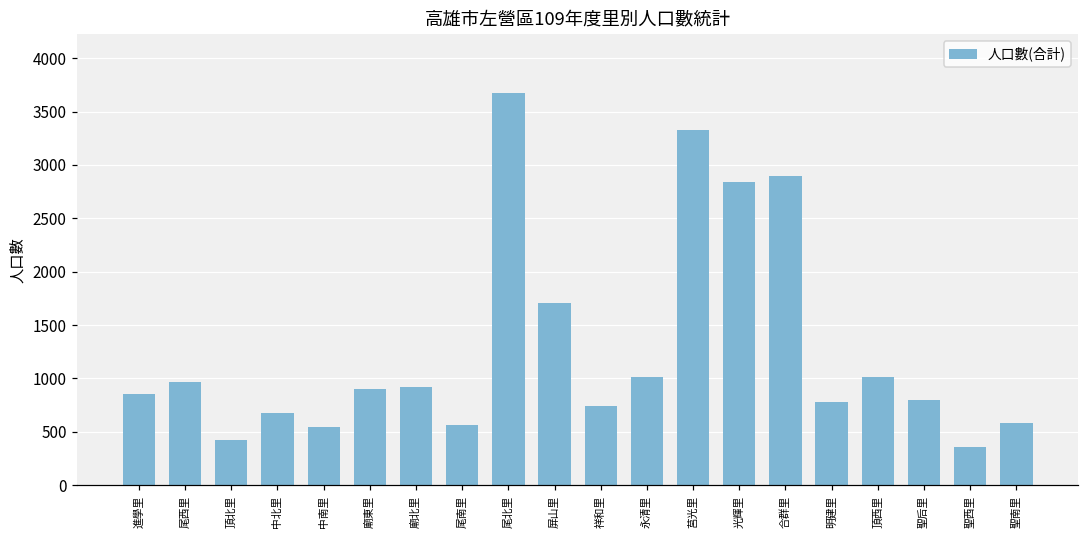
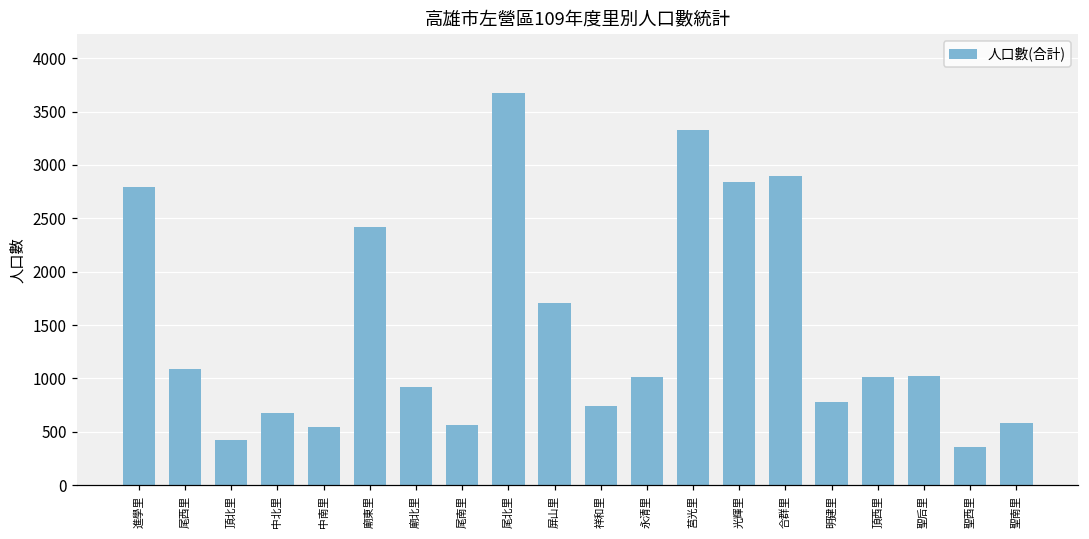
進學里: 900 -> 2800
尾西里: 1000 -> 1100
廟東里: 900 -> 2400
聖后里: 800 -> 1000
